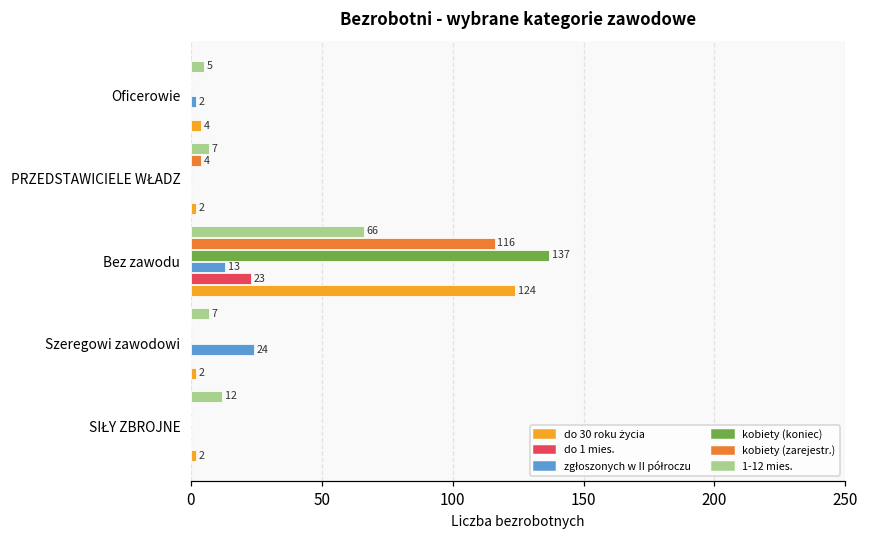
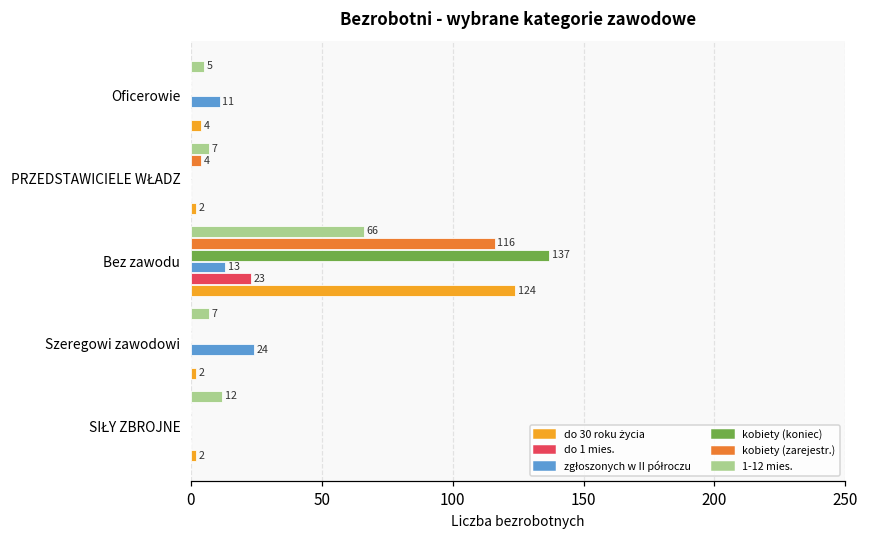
zgłoszonych w II półroczu, Oficerowie: 2 -> 11
